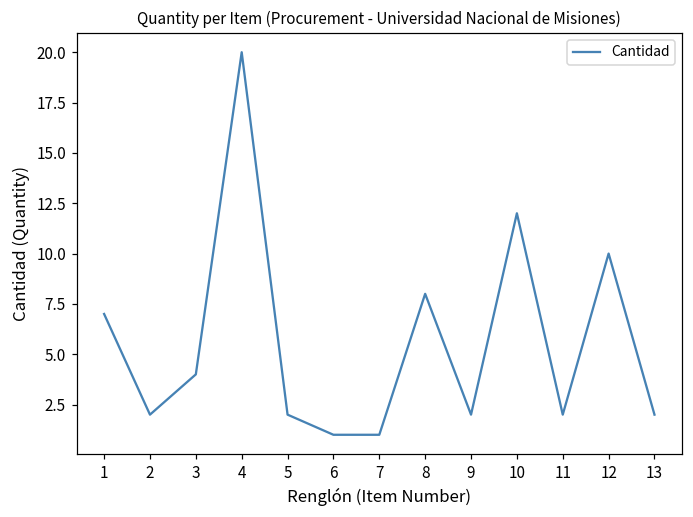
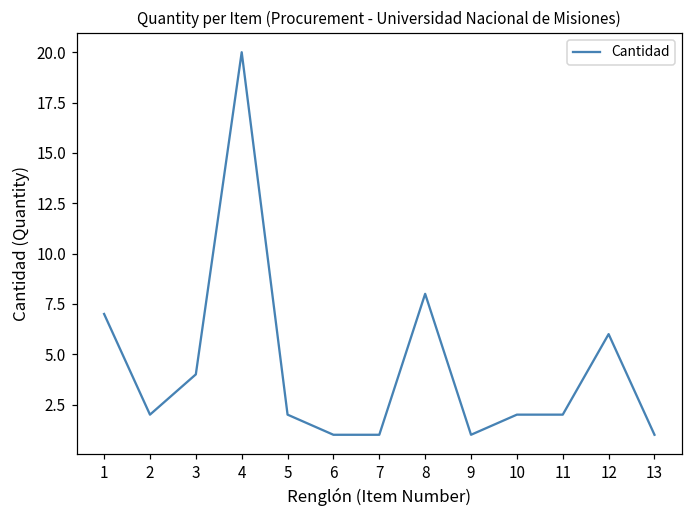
9: 2 -> 1
10: 12 -> 2
12: 10 -> 6
13: 2 -> 1
